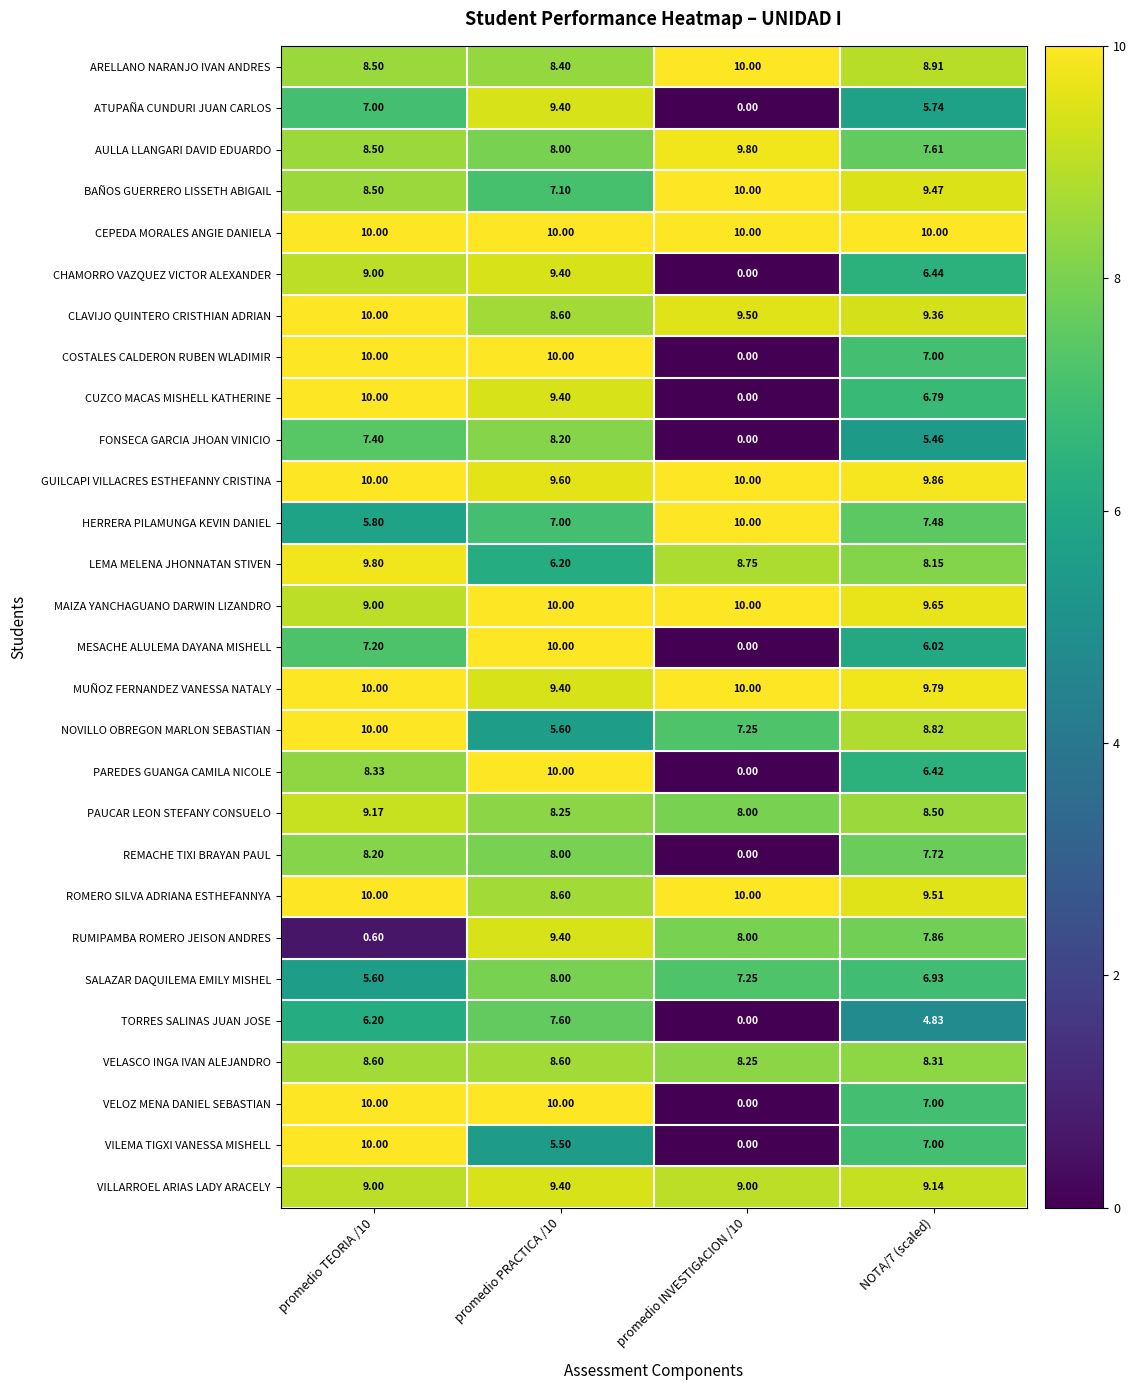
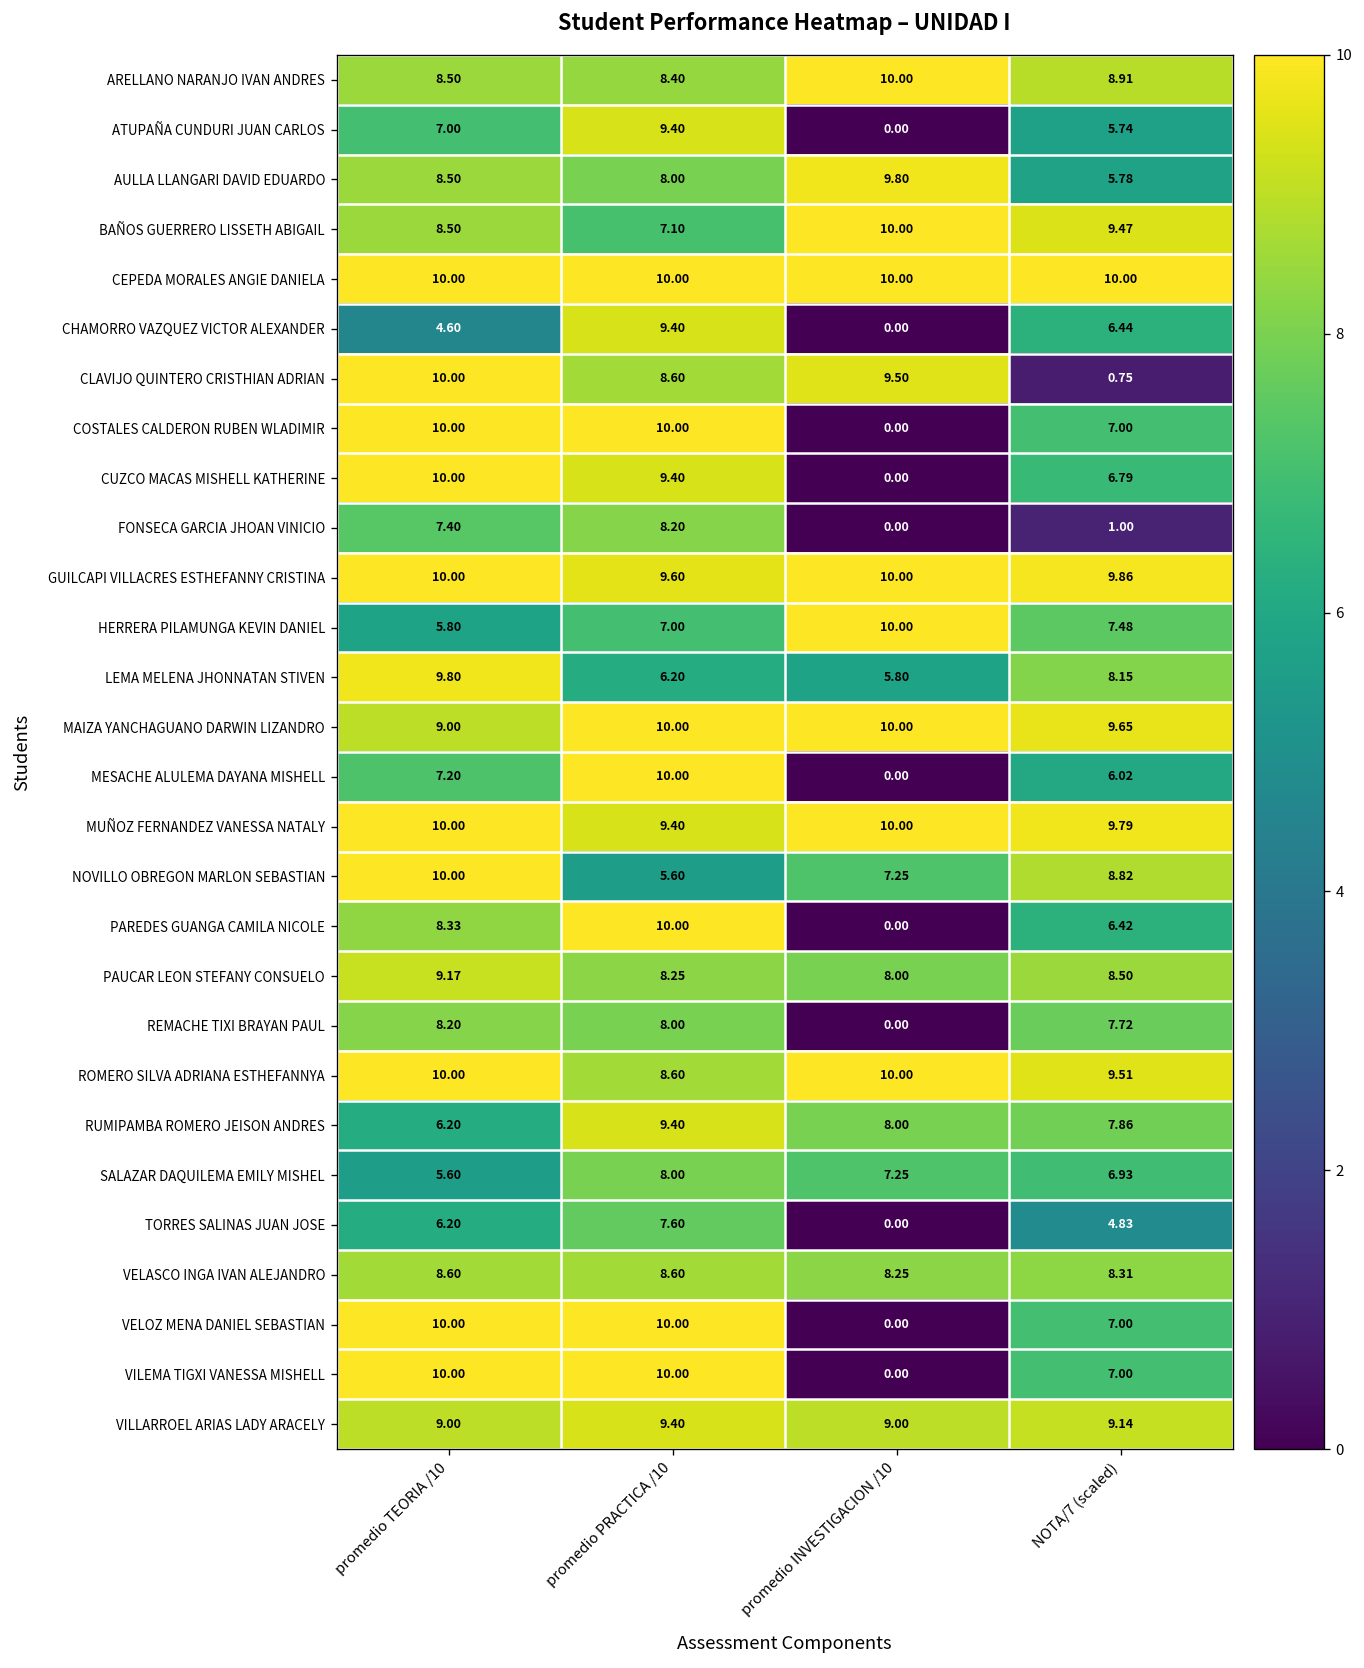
AULLA LLANGARI DAVID EDUARDO, NOTA/7 (scaled): 7.61 -> 5.78
CHAMORRO VAZQUEZ VICTOR ALEXANDER, promedio TEORIA /10: 9.00 -> 4.60
CLAVIJO QUINTERO CRISTHIAN ADRIAN, NOTA/7 (scaled): 9.36 -> 0.75
FONSECA GARCIA JHOAN VINICIO, NOTA/7 (scaled): 5.46 -> 1.00
LEMA MELENA JHONNATAN STIVEN, promedio INVESTIGACION /10: 8.75 -> 5.80
RUMIPAMBA ROMERO JEISON ANDRES, promedio TEORIA /10: 0.60 -> 6.20
VILEMA TIGXI VANESSA MISHELL, promedio PRACTICA /10: 5.50 -> 10.00
